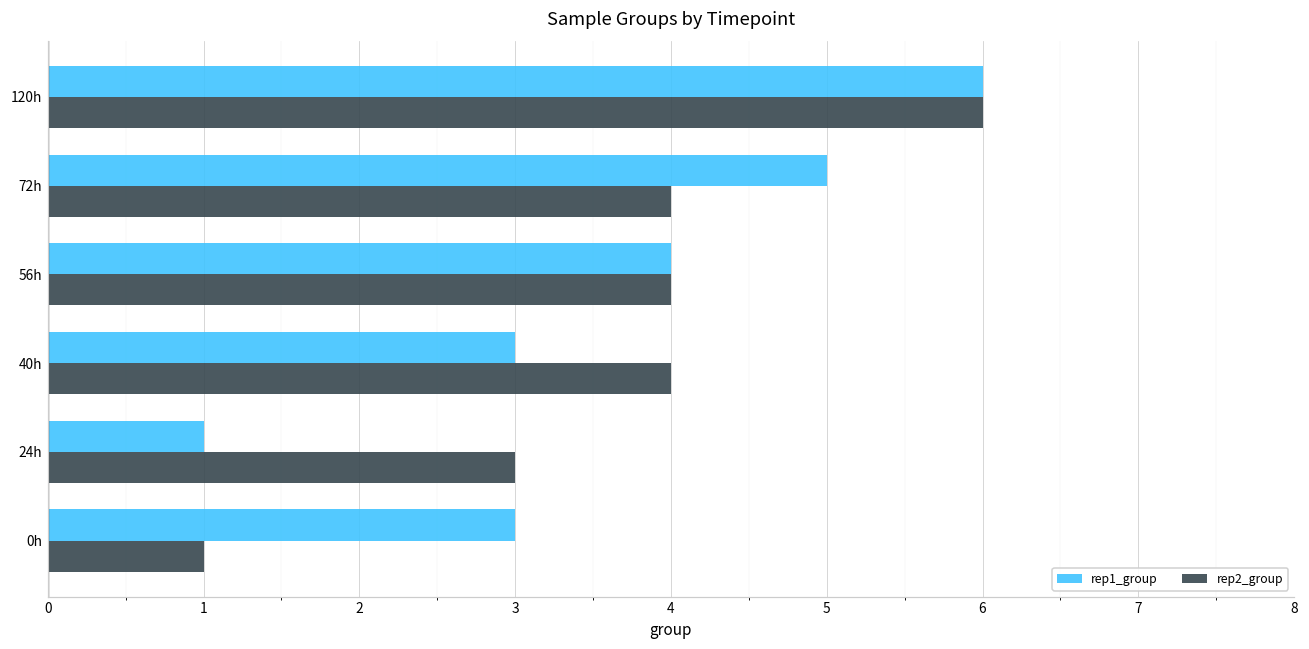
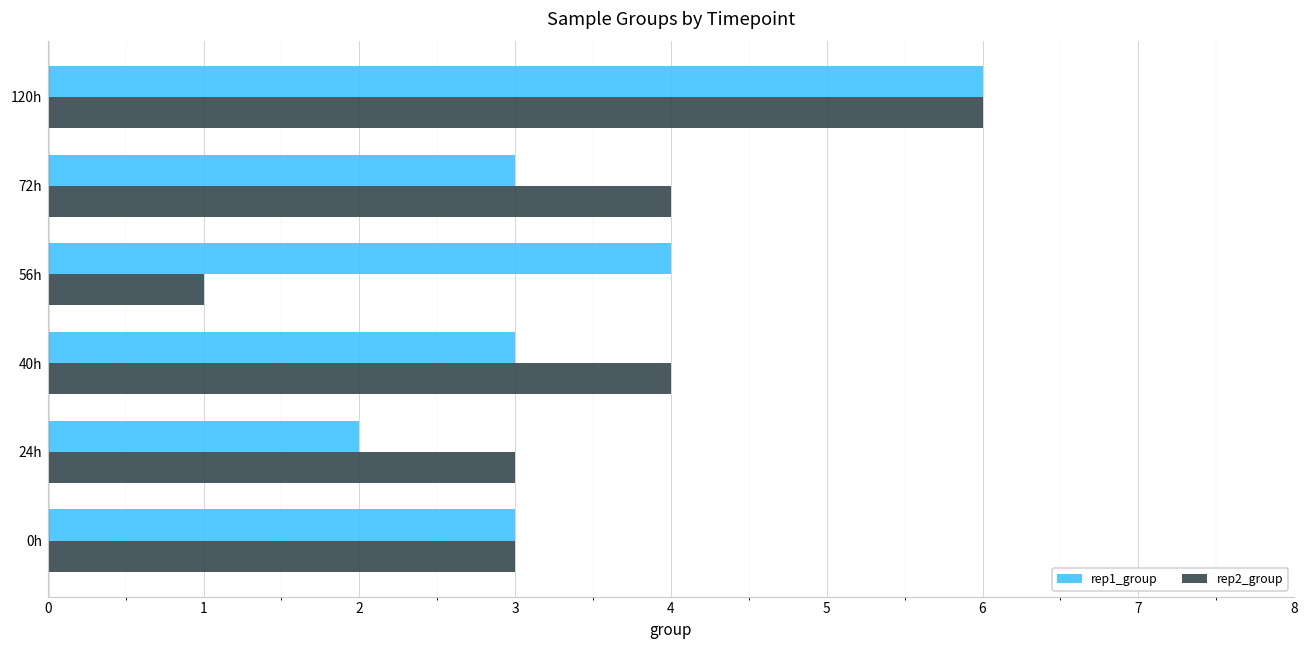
rep1_group, 72h: 5 -> 3
rep2_group, 56h: 4 -> 1
rep1_group, 24h: 1 -> 2
rep2_group, 0h: 1 -> 3
